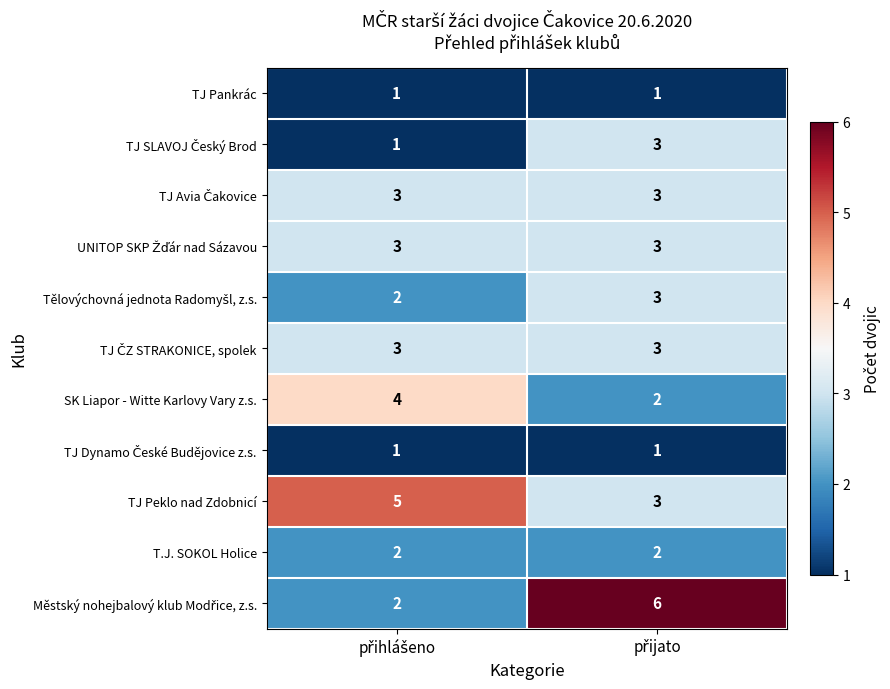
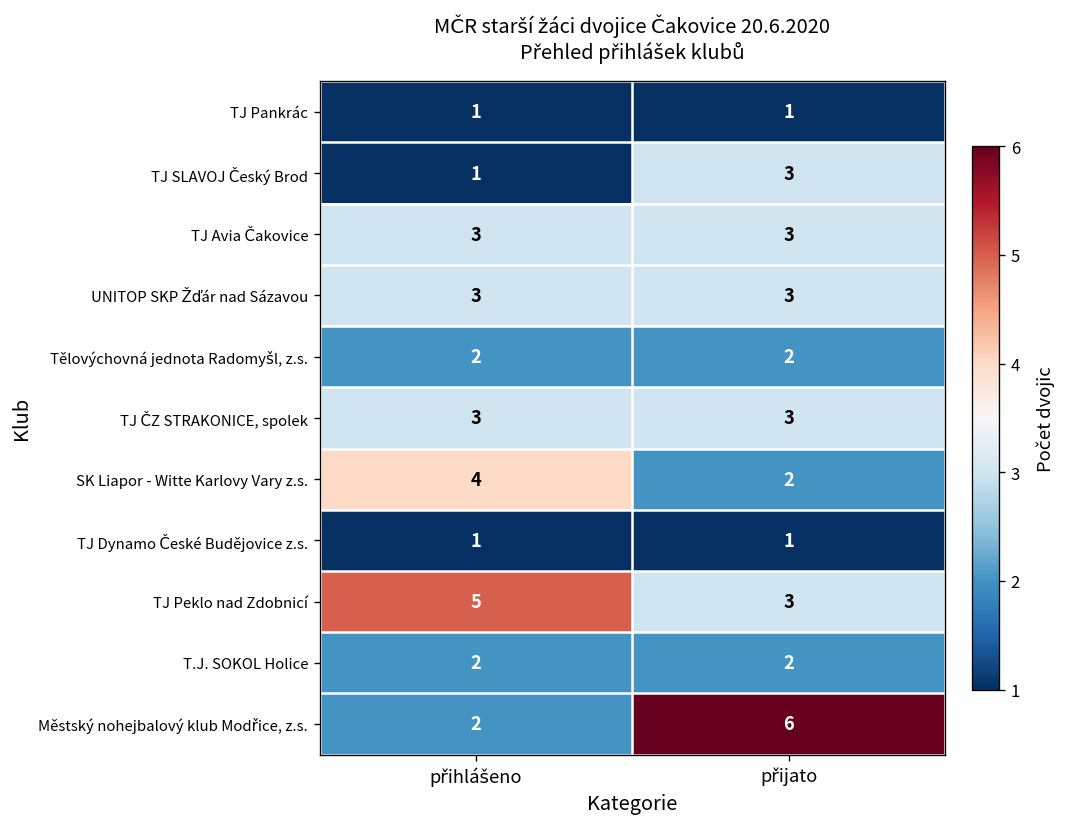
Tělovýchovná jednota Radomyšl, z.s., přijato: 3 -> 2
